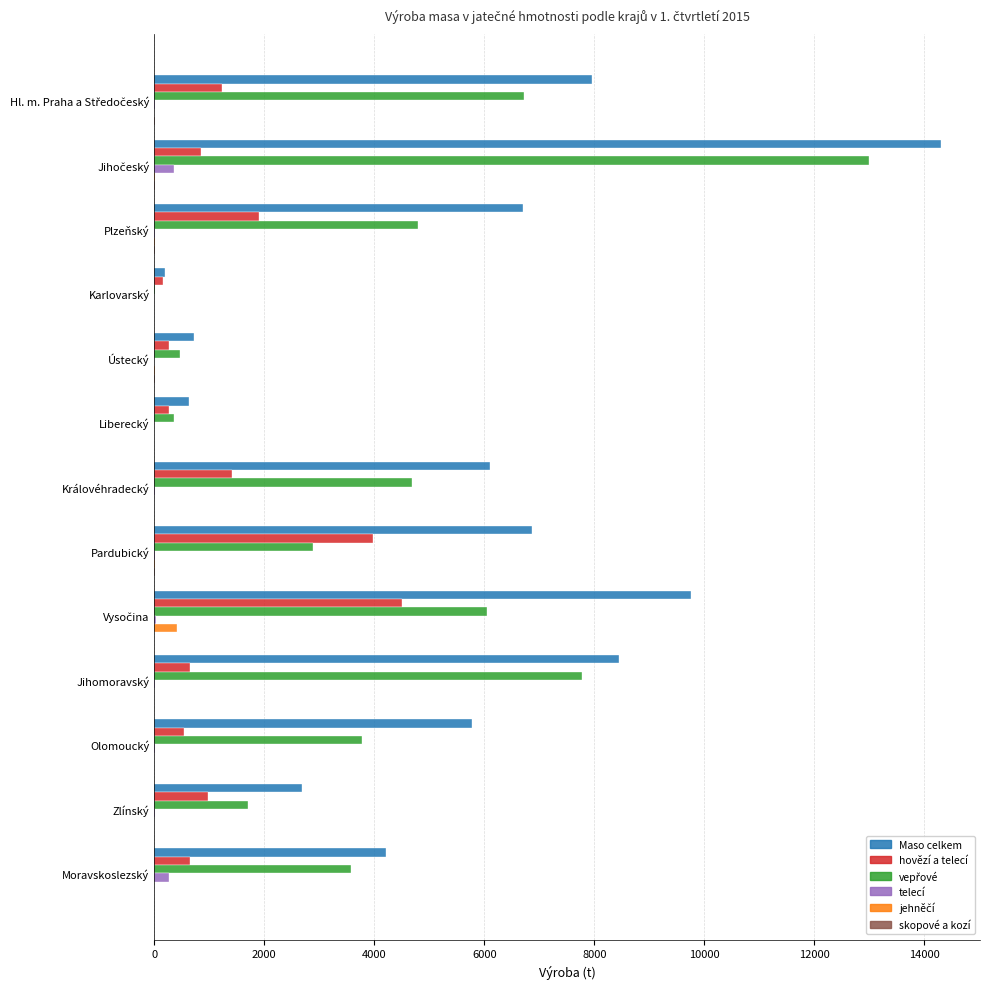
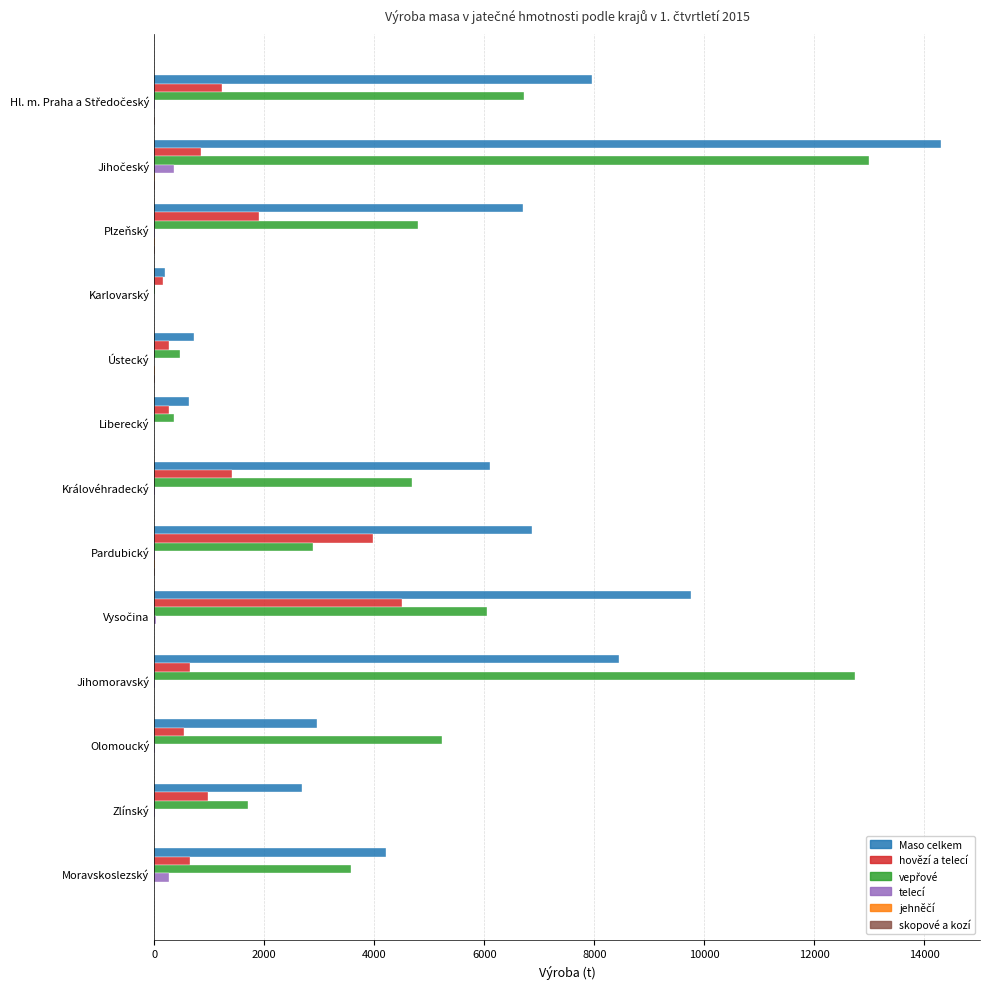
jehněčí, Vysočina: 400 -> 0
vepřové, Jihomoravský: 7800 -> 12700
Maso celkem, Olomoucký: 5800 -> 3000
vepřové, Olomoucký: 3800 -> 5200
